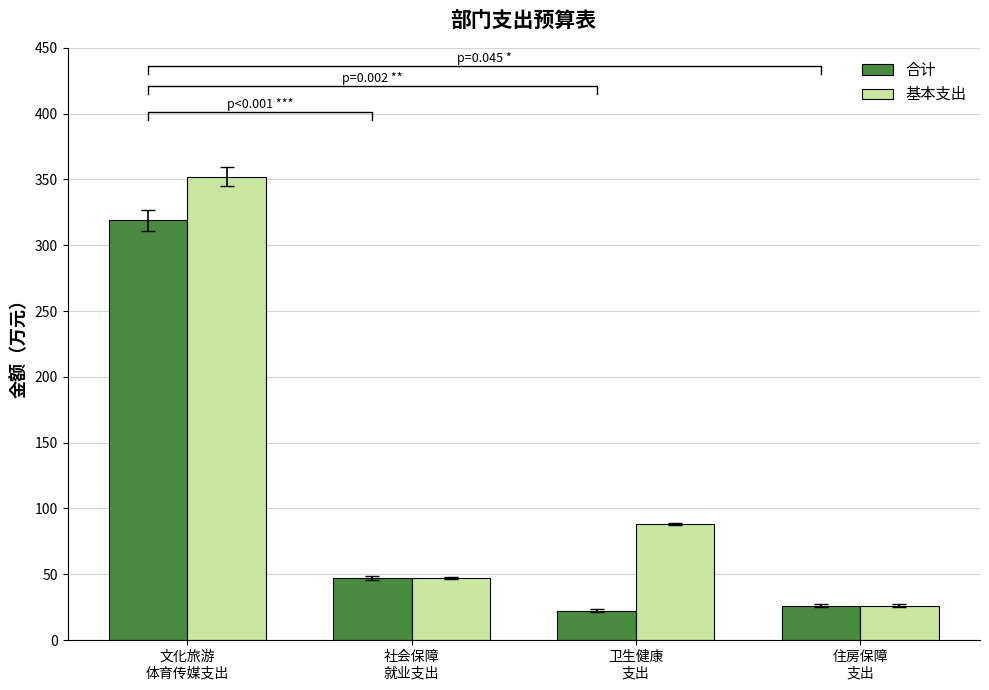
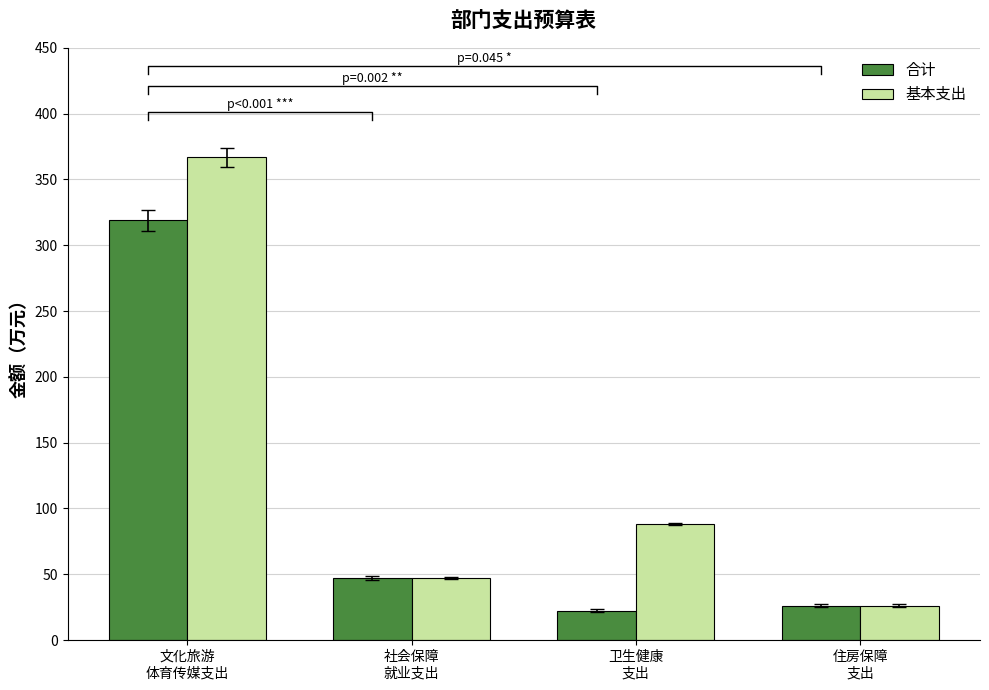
基本支出, 文化旅游 体育传媒支出: 352 -> 367
